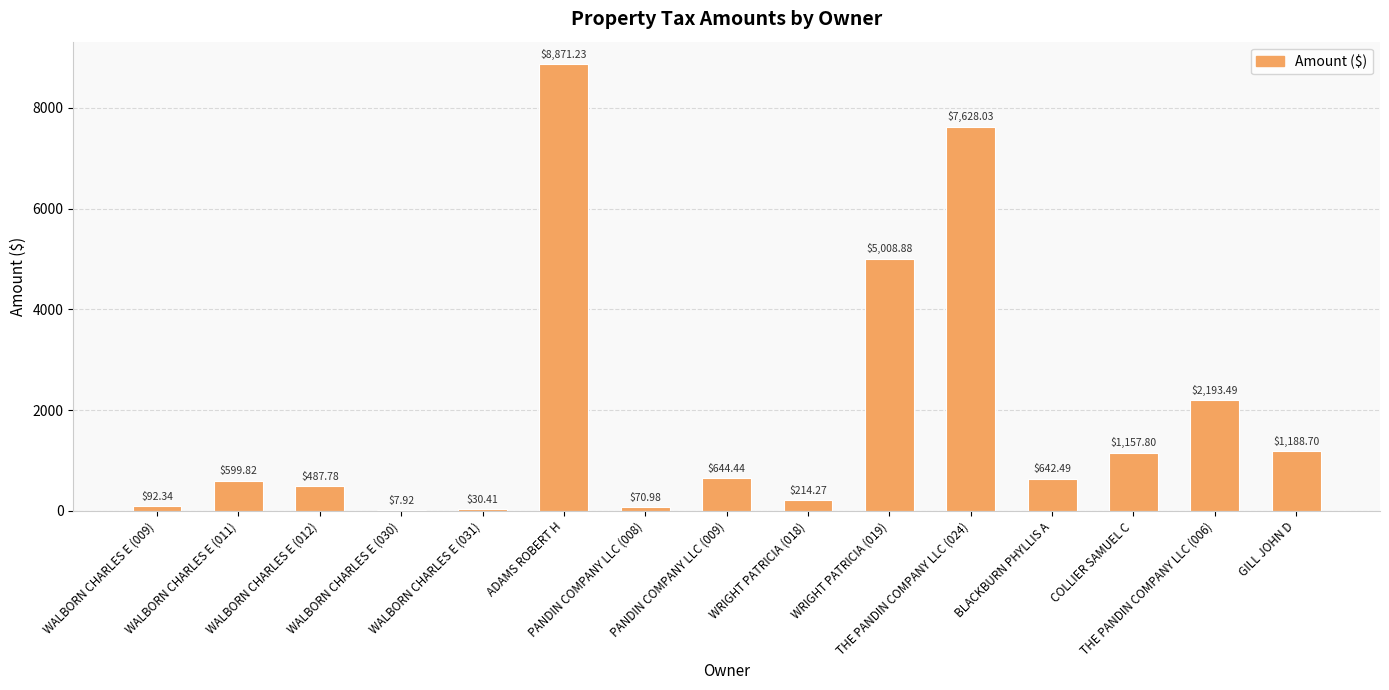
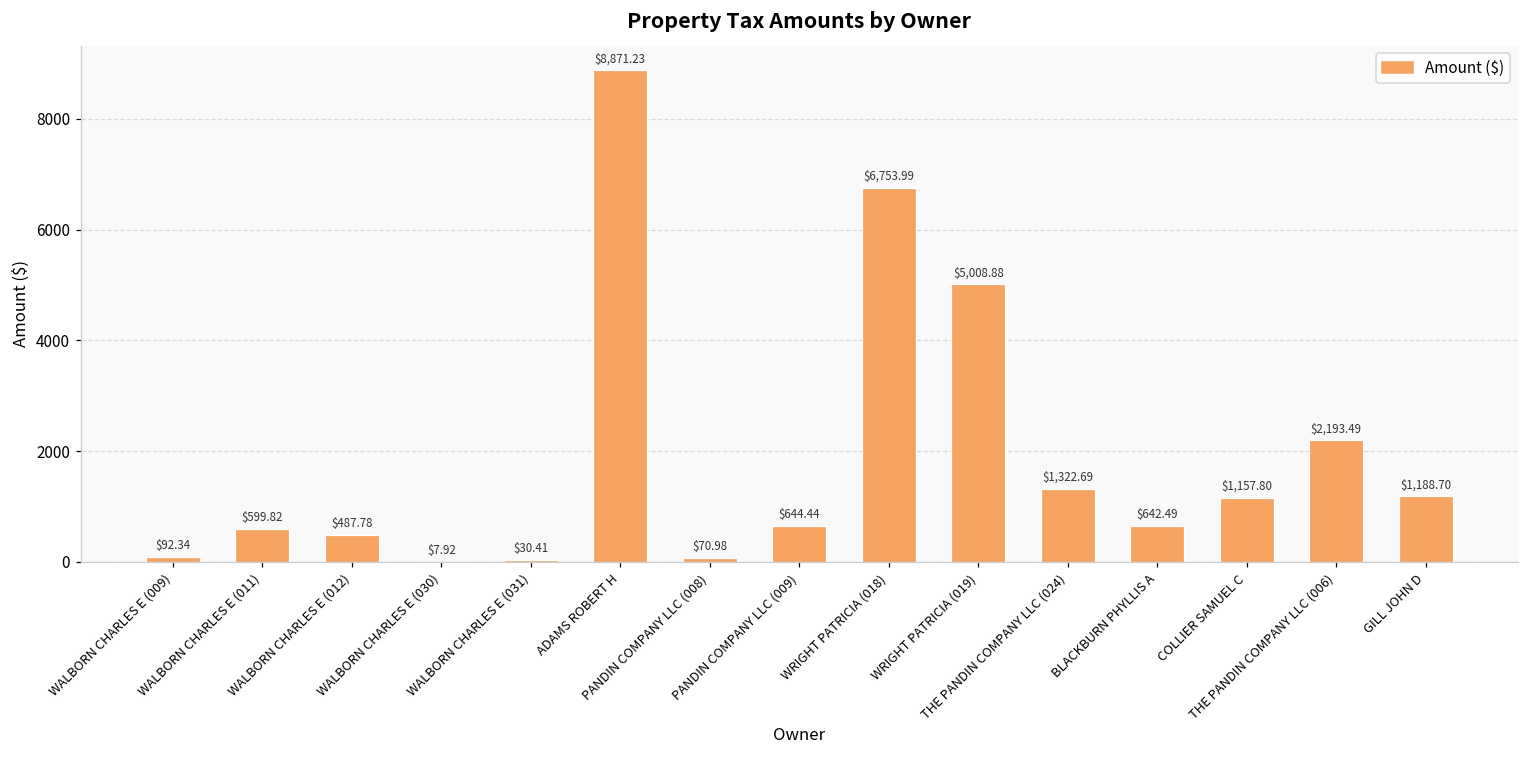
WRIGHT PATRICIA (018): $214.27 -> $6,753.99
THE PANDIN COMPANY LLC (024): $7,628.03 -> $1,322.69
